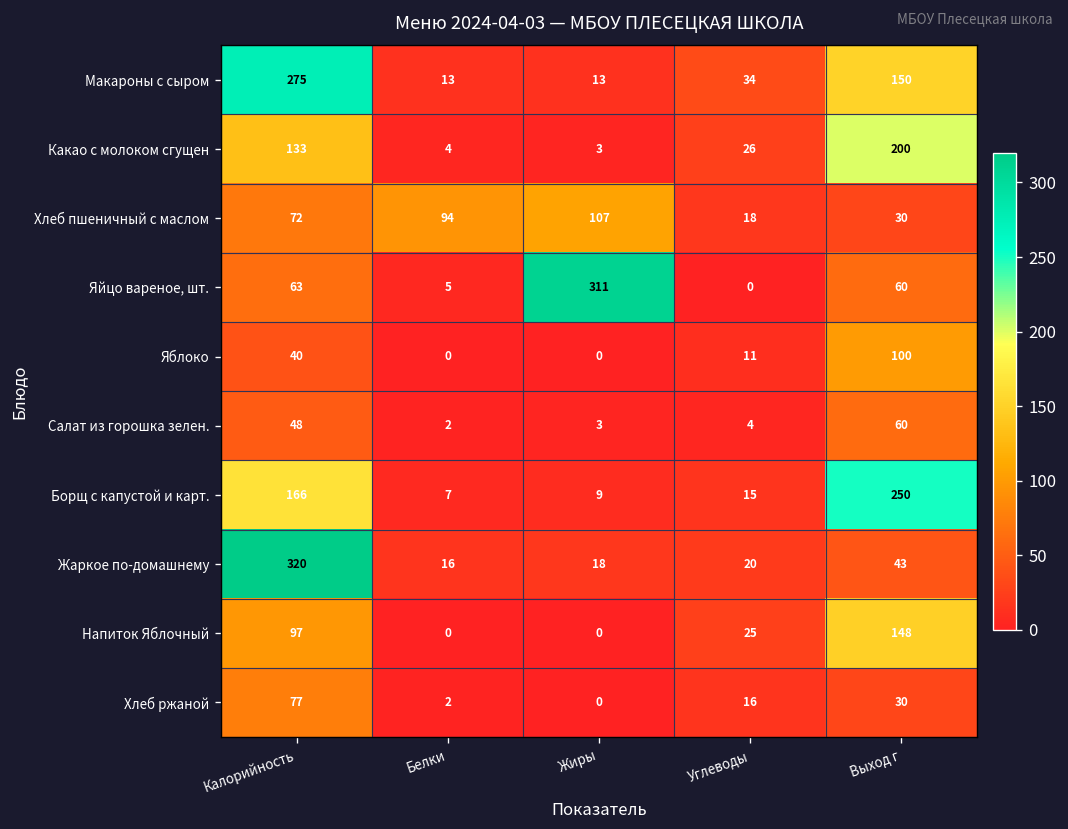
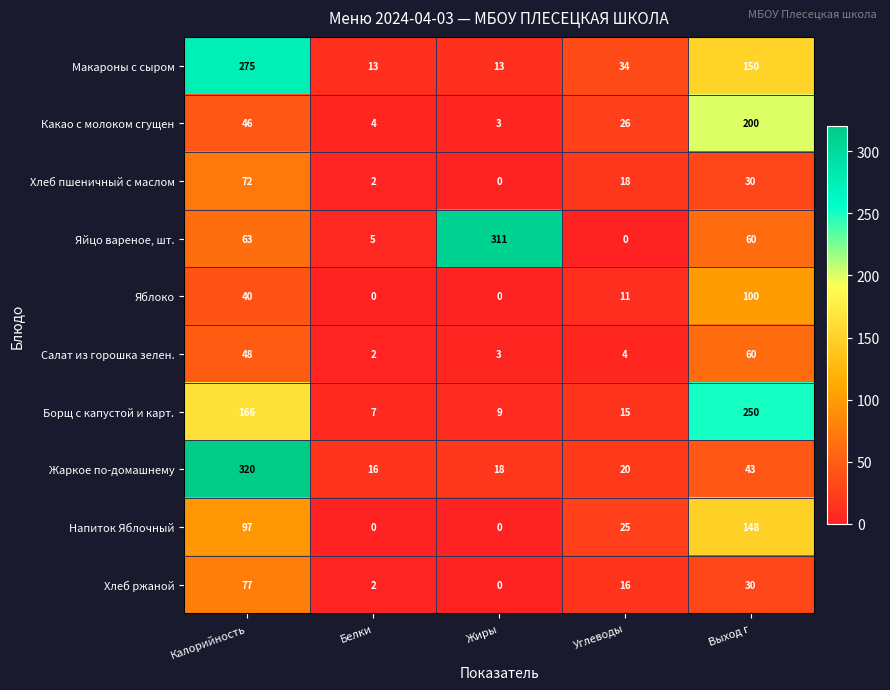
Какао с молоком сгущен, Калорийность: 133 -> 46
Хлеб пшеничный с маслом, Белки: 94 -> 2
Хлеб пшеничный с маслом, Жиры: 107 -> 0
